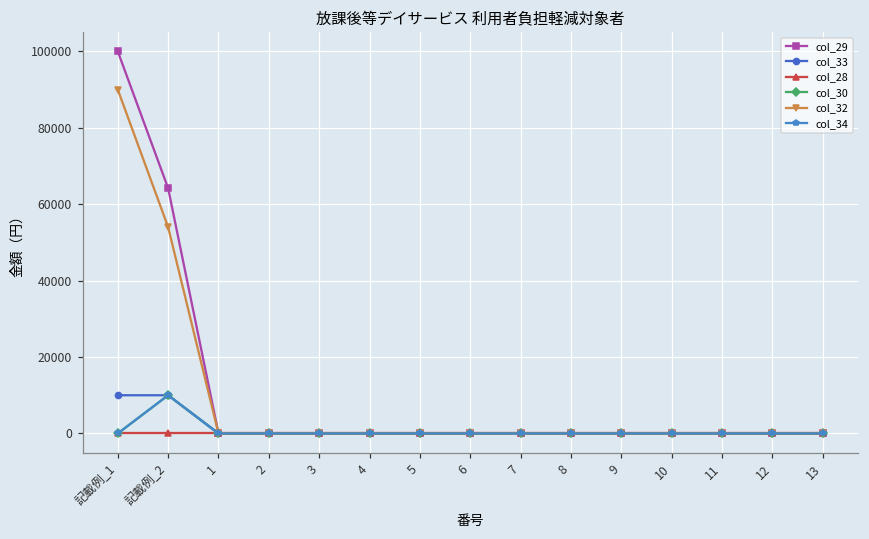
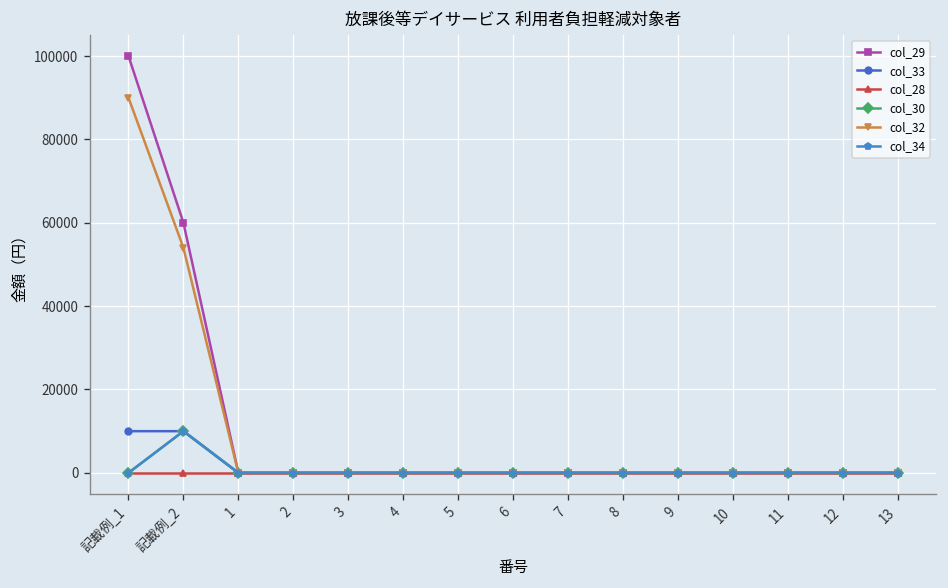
col_29, 記載例_2: 64000 -> 60000
